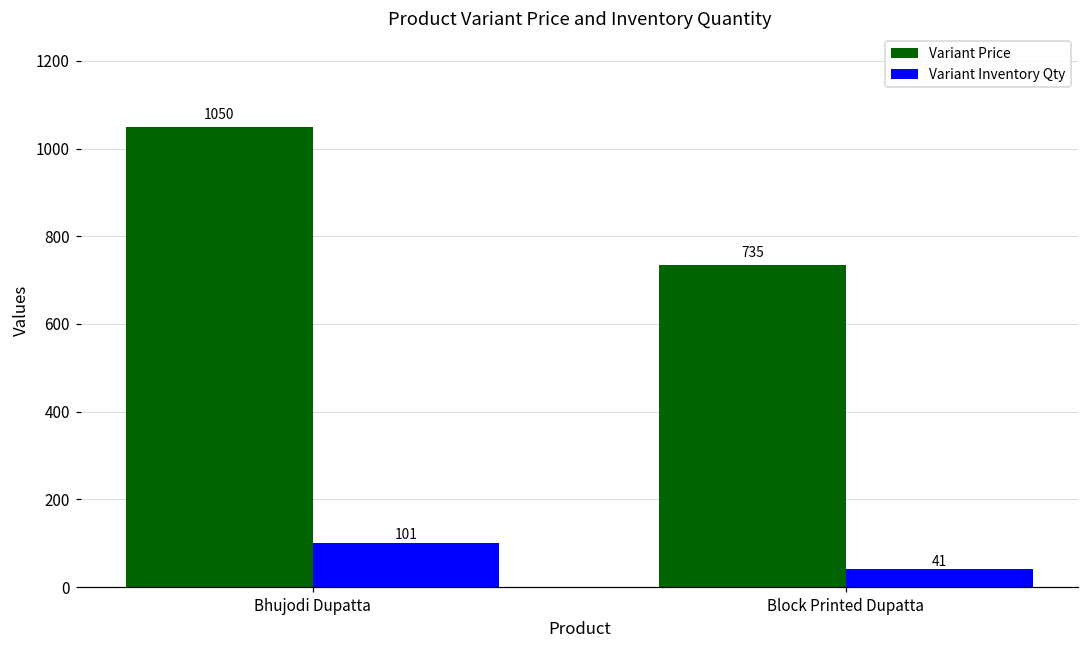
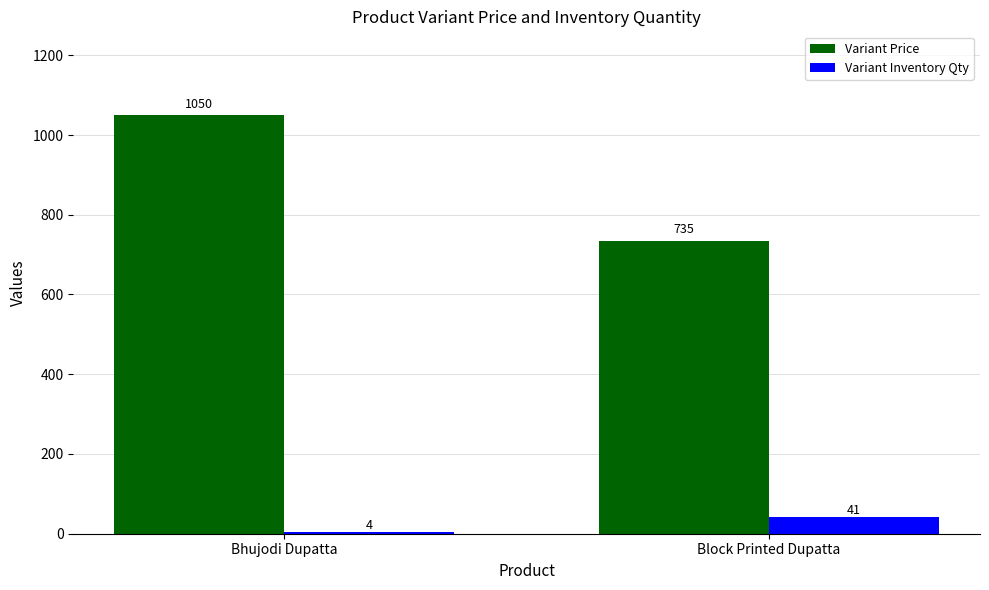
Variant Inventory Qty, Bhujodi Dupatta: 101 -> 4
